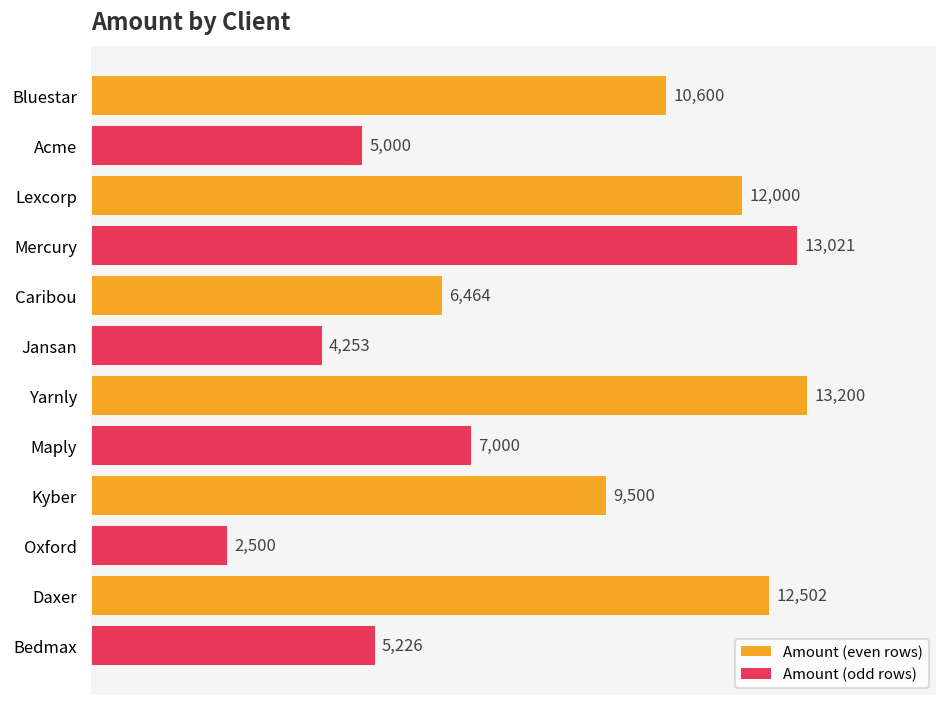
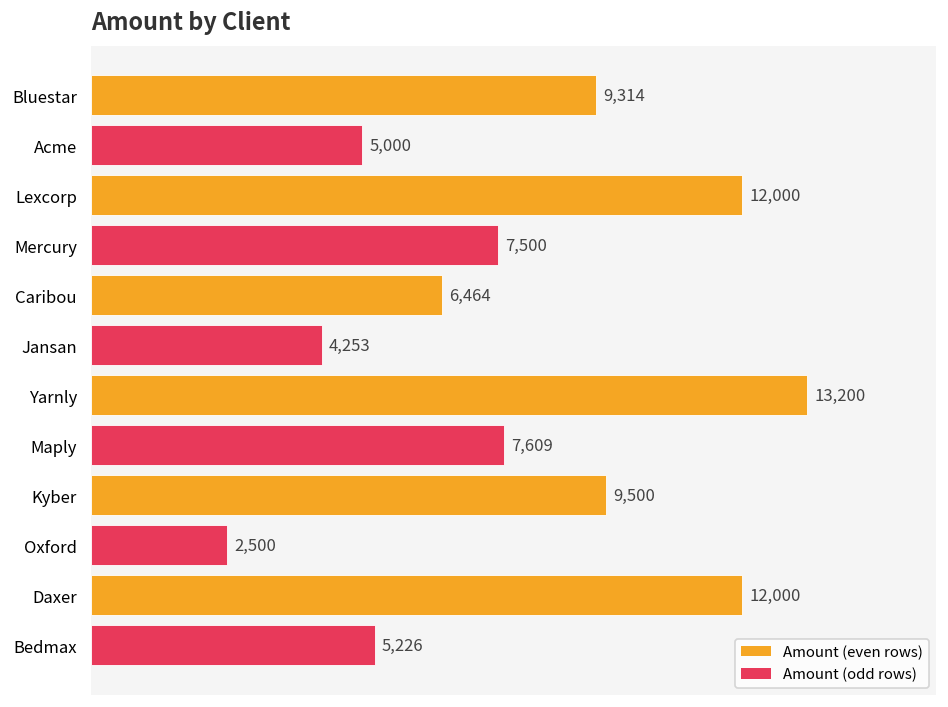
Bluestar: 10,600 -> 9,314
Mercury: 13,021 -> 7,500
Maply: 7,000 -> 7,609
Daxer: 12,502 -> 12,000
